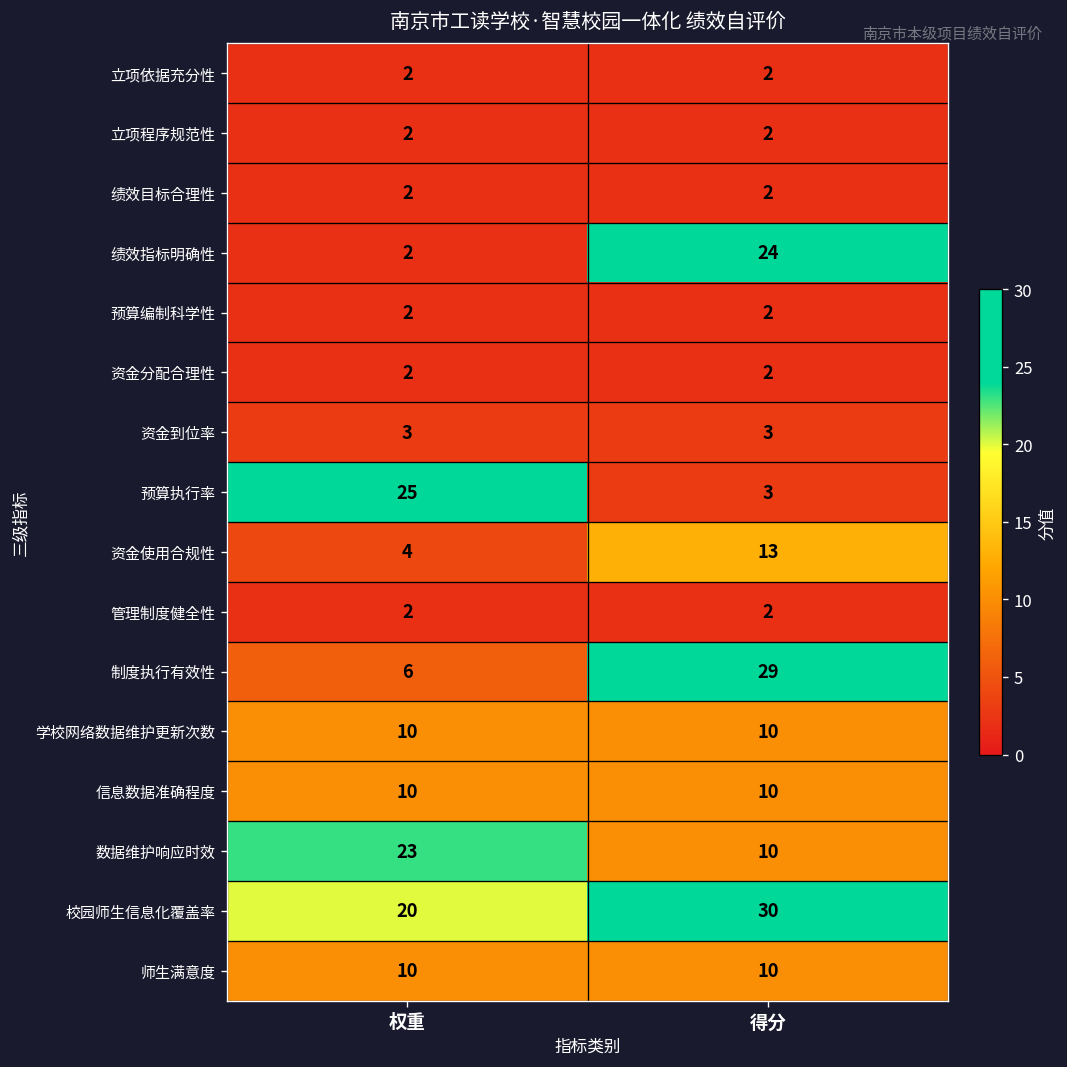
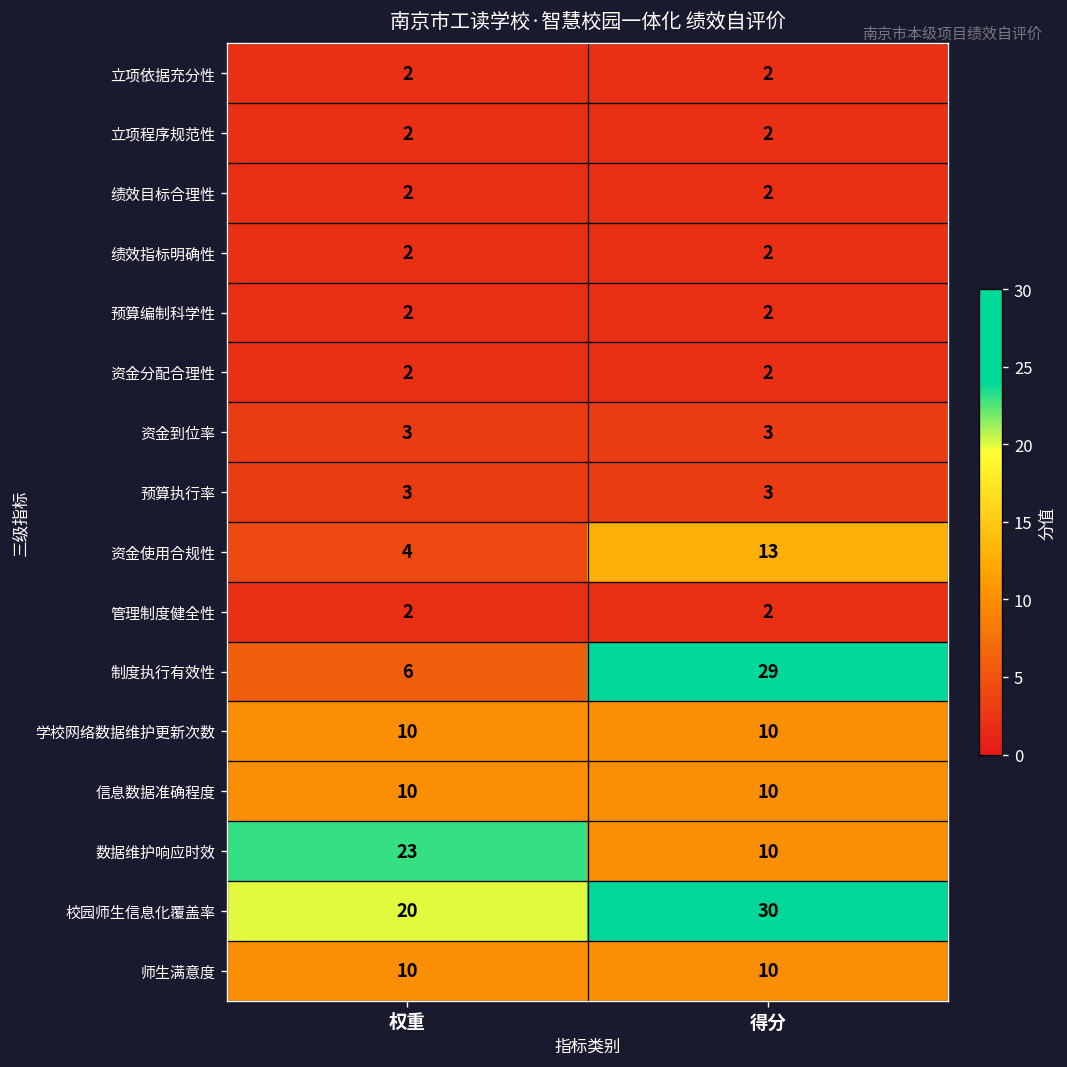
绩效指标明确性, 得分: 24 -> 2
预算执行率, 权重: 25 -> 3
